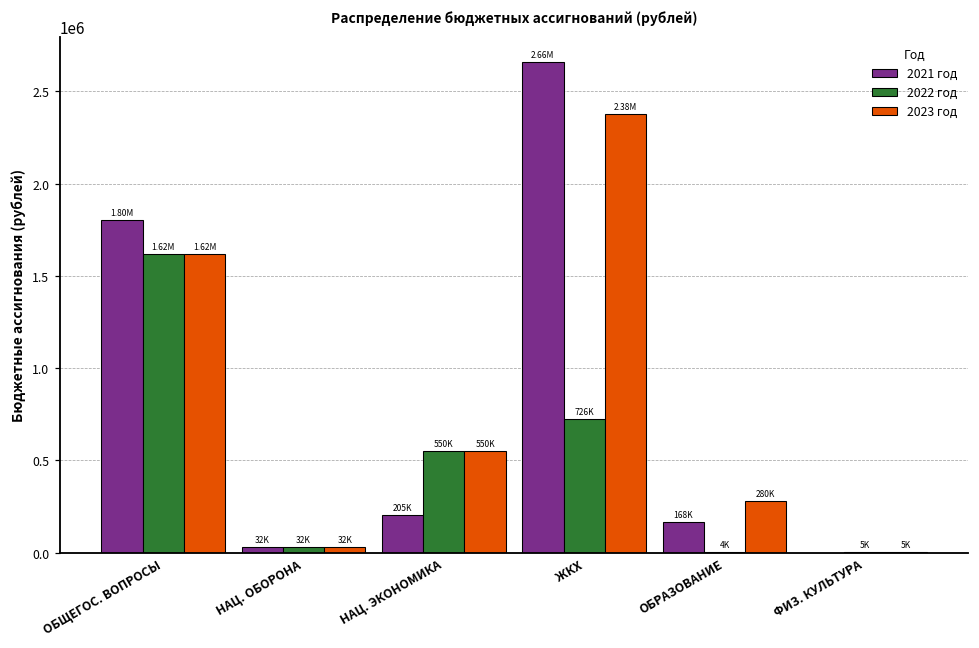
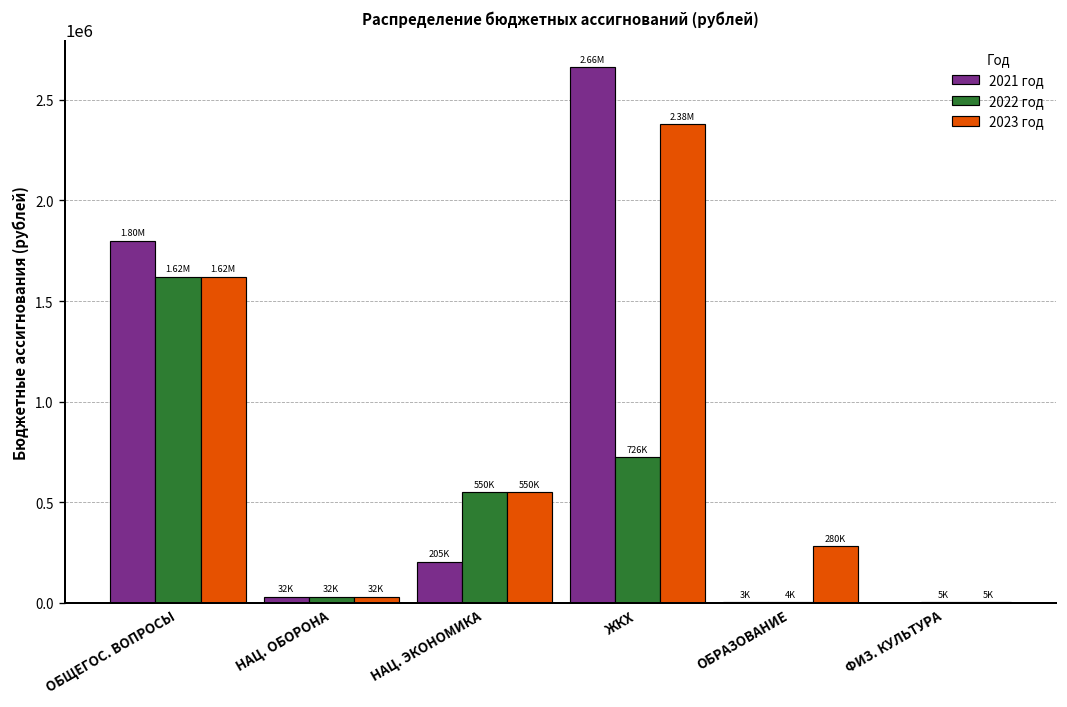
2021 год, ОБРАЗОВАНИЕ: 168K -> 3K
